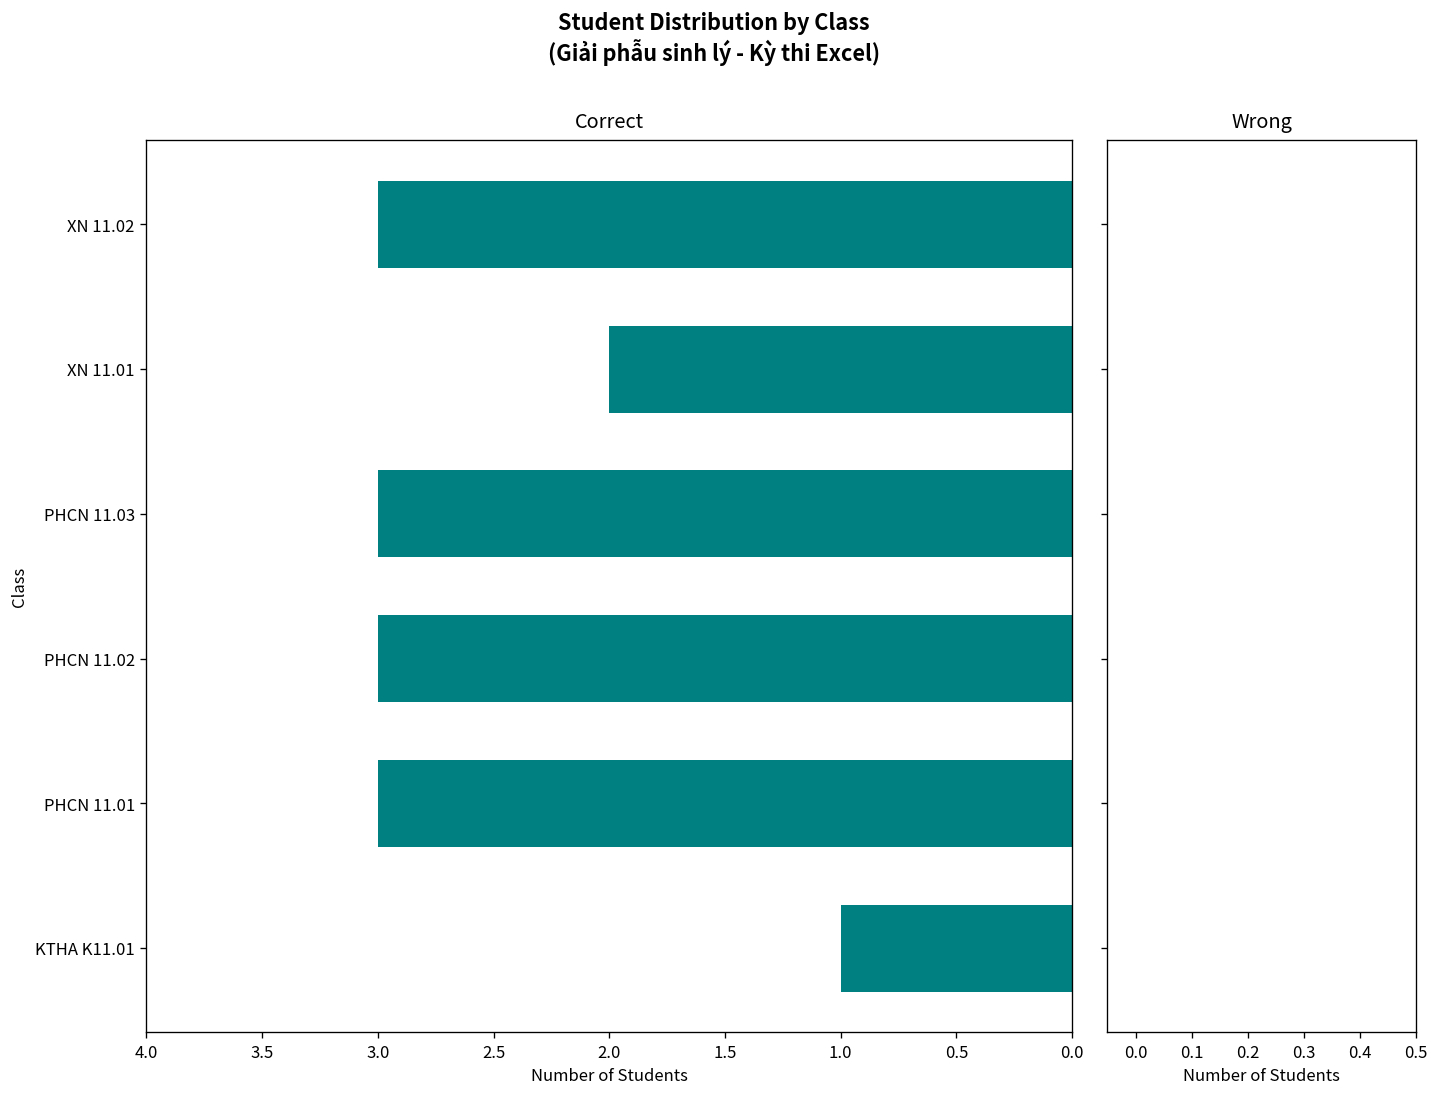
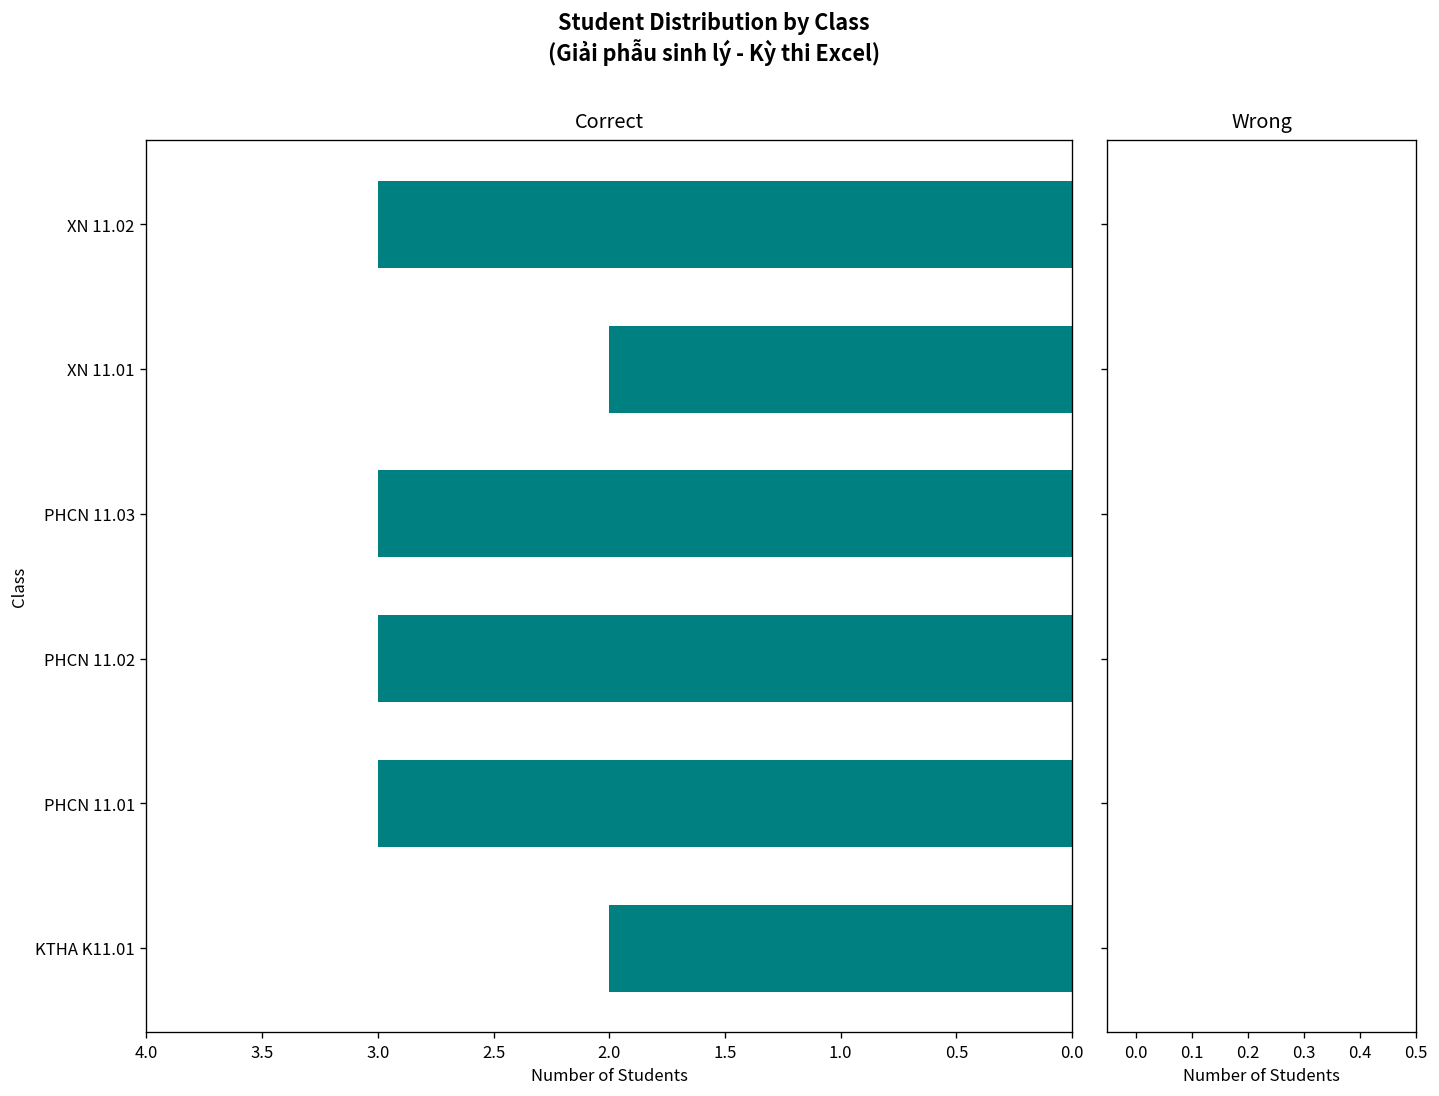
Correct, KTHA K11.01: 1 -> 2
